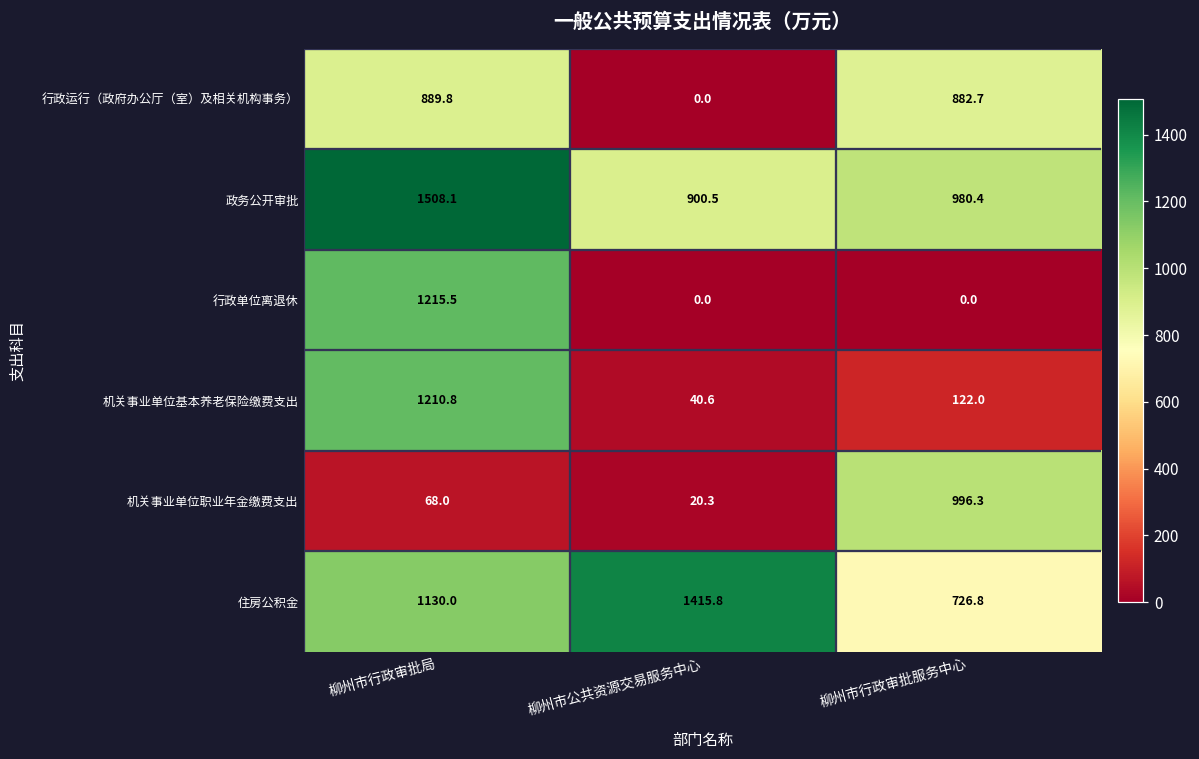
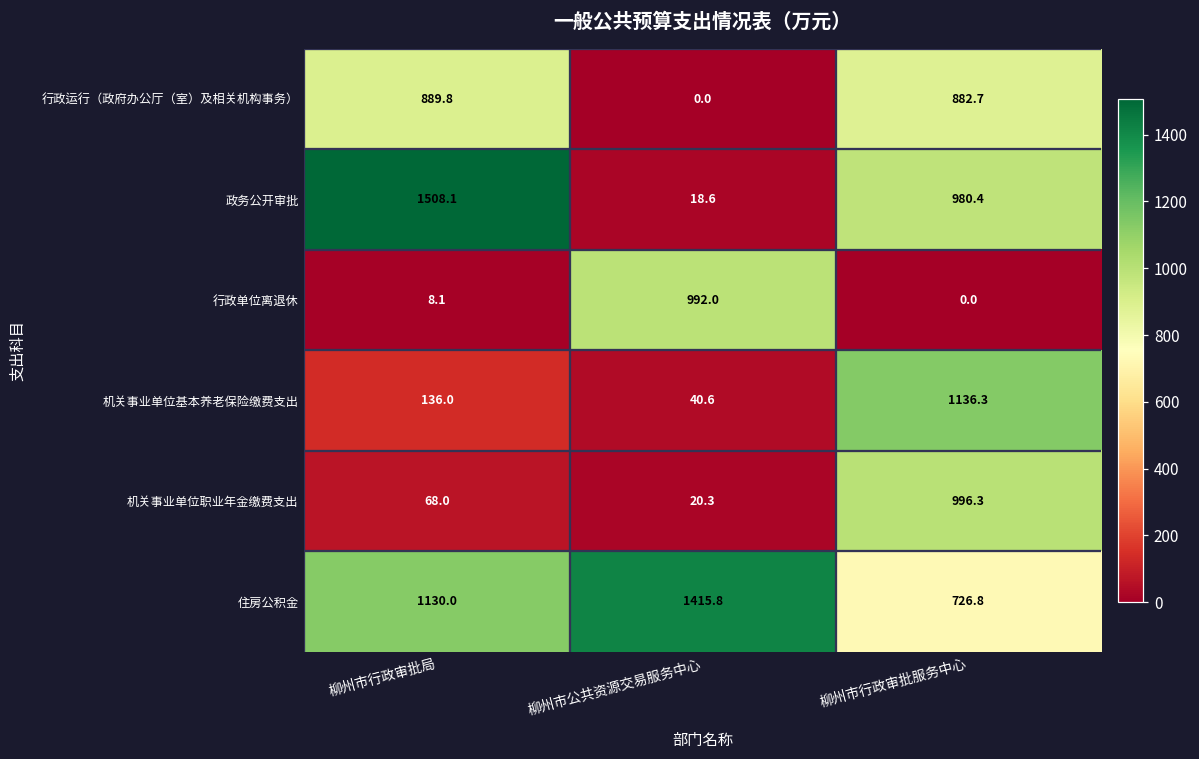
政务公开审批, 柳州市公共资源交易服务中心: 900.5 -> 18.6
行政单位离退休, 柳州市行政审批局: 1215.5 -> 8.1
行政单位离退休, 柳州市公共资源交易服务中心: 0.0 -> 992.0
机关事业单位基本养老保险缴费支出, 柳州市行政审批局: 1210.8 -> 136.0
机关事业单位基本养老保险缴费支出, 柳州市行政审批服务中心: 122.0 -> 1136.3
